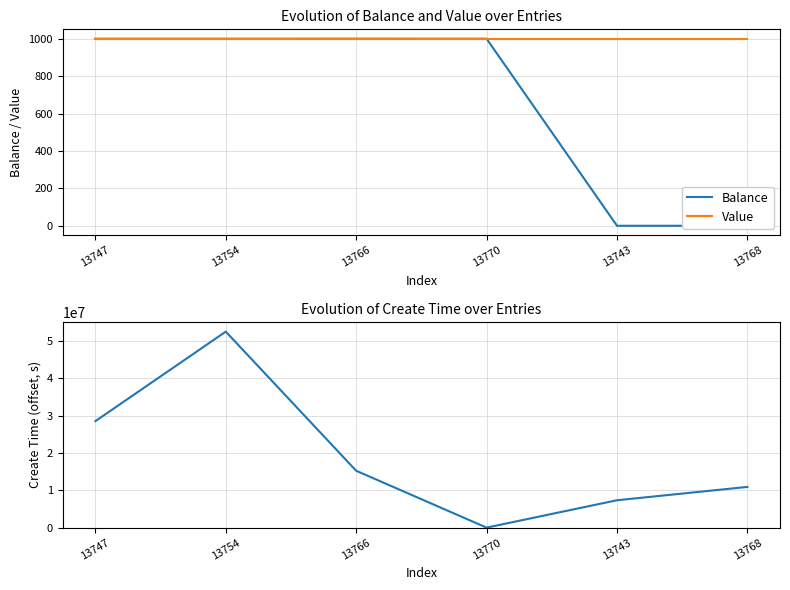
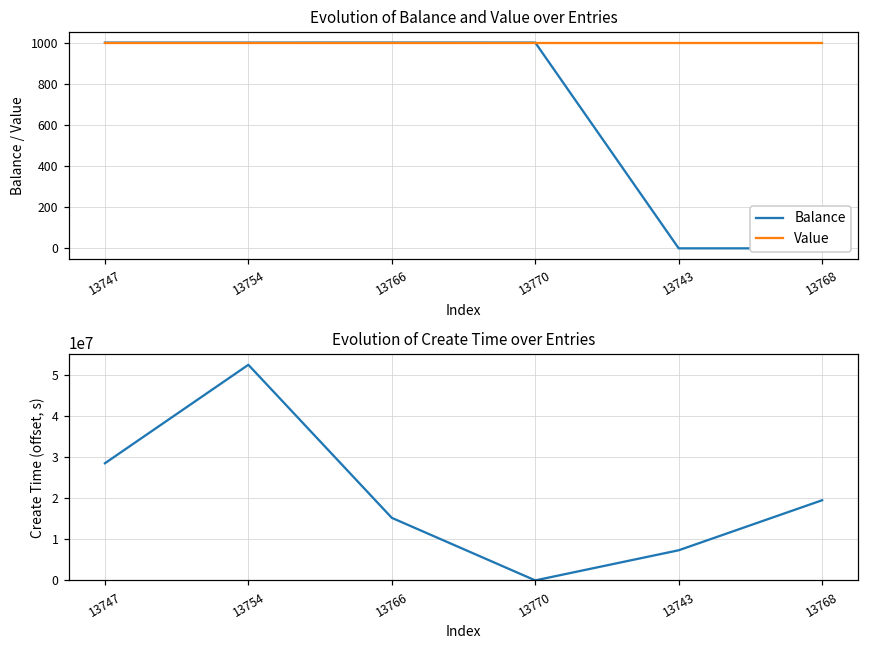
Evolution of Create Time over Entries, 13768: 11000000 -> 20000000
